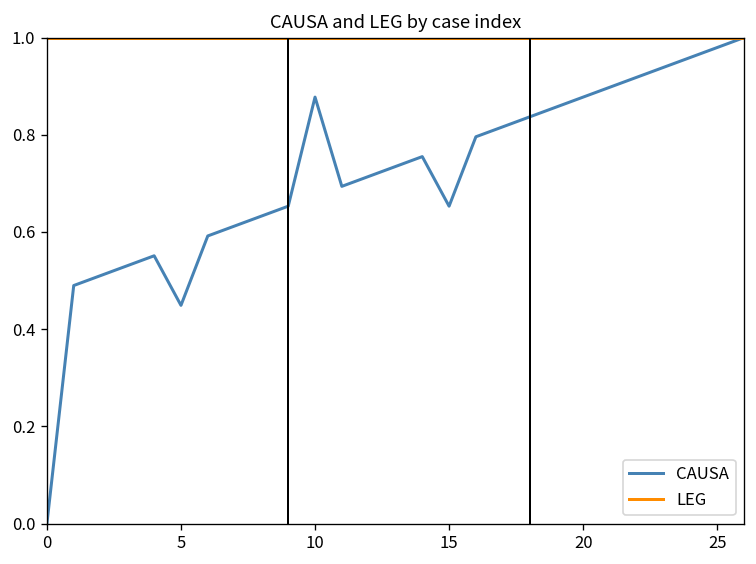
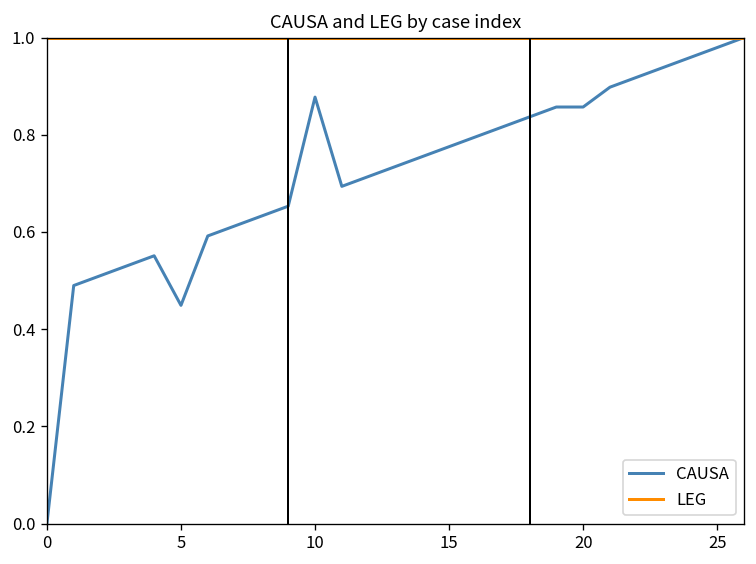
CAUSA, 15: 0.65 -> 0.78
CAUSA, 20: 0.88 -> 0.86
